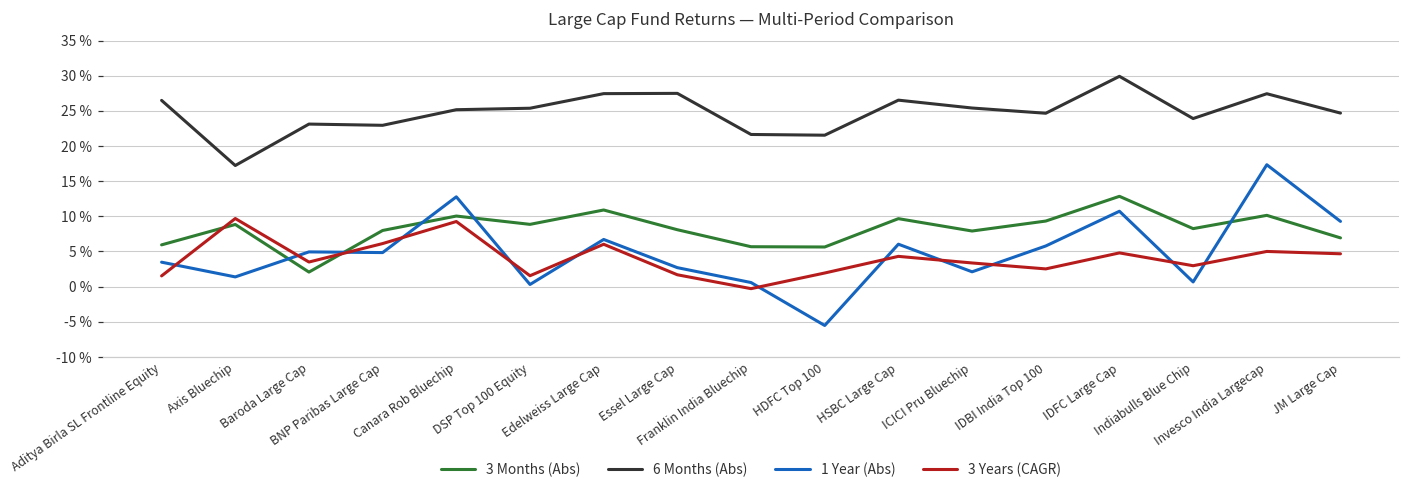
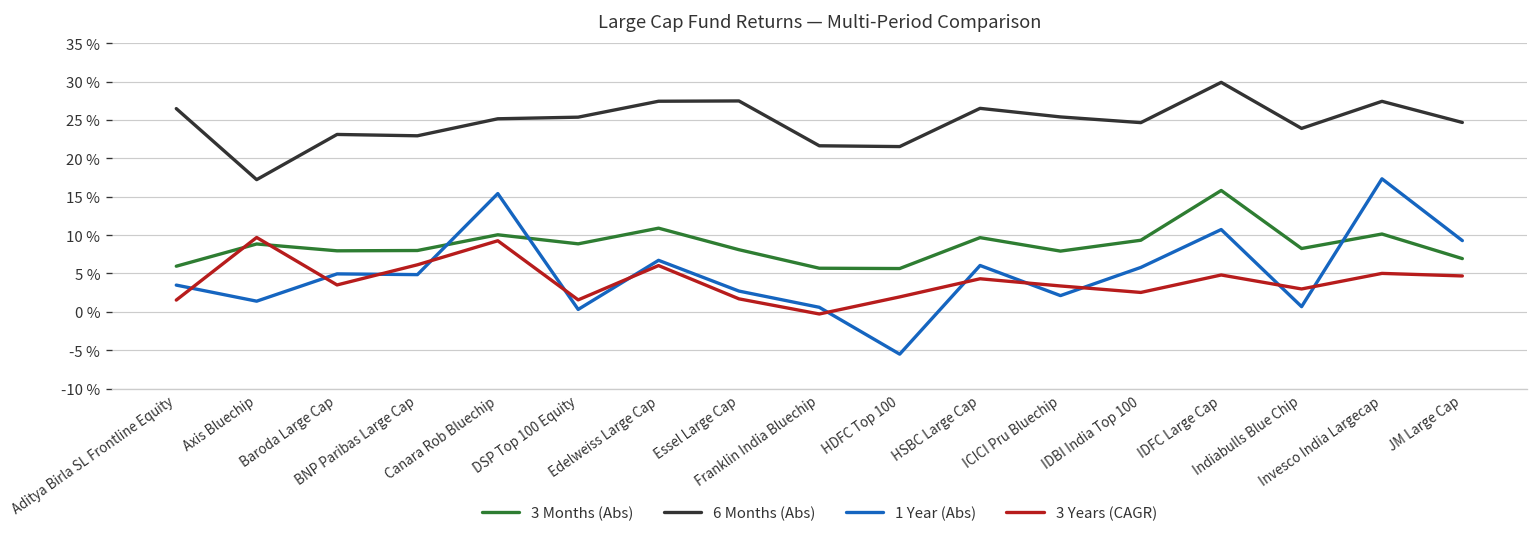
3 Months (Abs), Baroda Large Cap: 2 % -> 8 %
1 Year (Abs), Canara Rob Bluechip: 13 % -> 15 %
3 Months (Abs), IDFC Large Cap: 13 % -> 16 %
